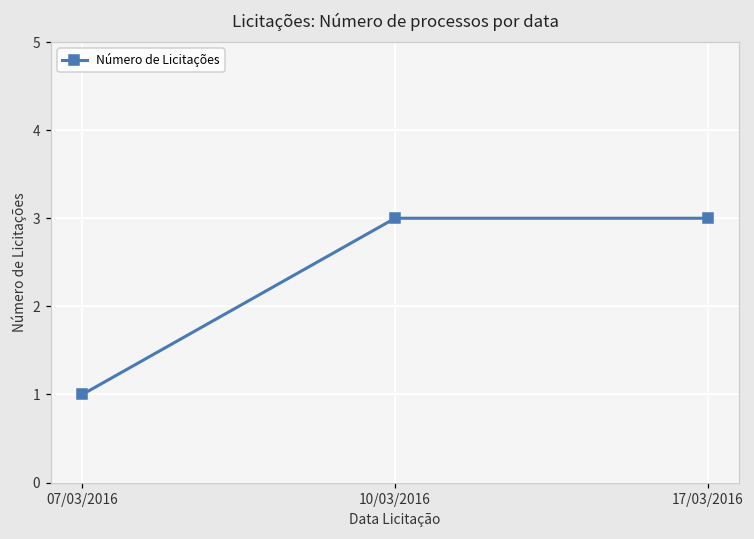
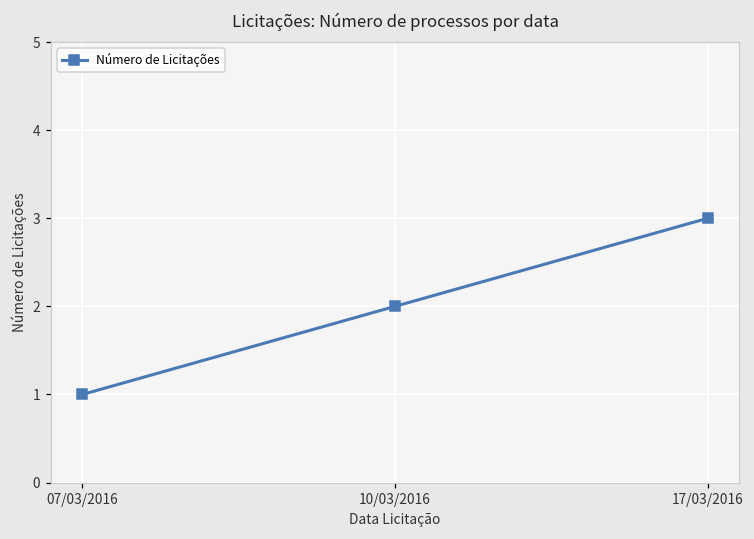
10/03/2016: 3 -> 2
